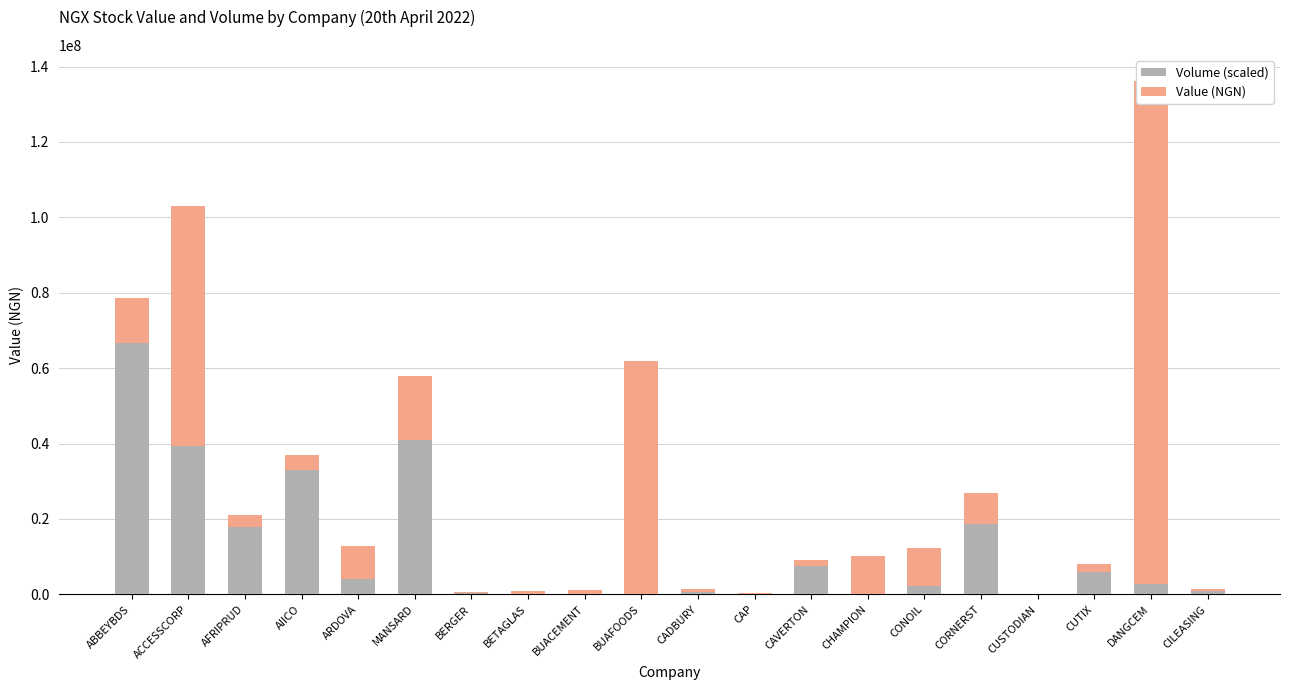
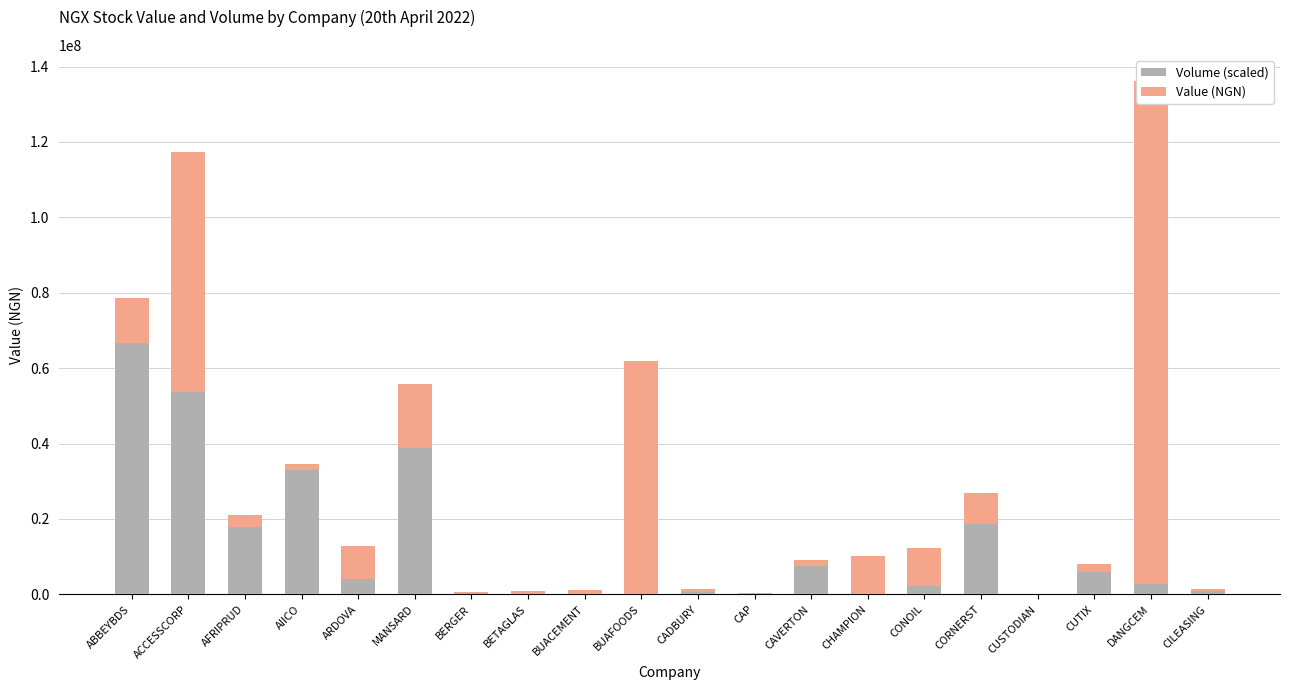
Volume (scaled), ACCESSCORP: 39000000 -> 54000000
Value (NGN), AIICO: 4000000 -> 2000000
Volume (scaled), MANSARD: 41000000 -> 39000000
